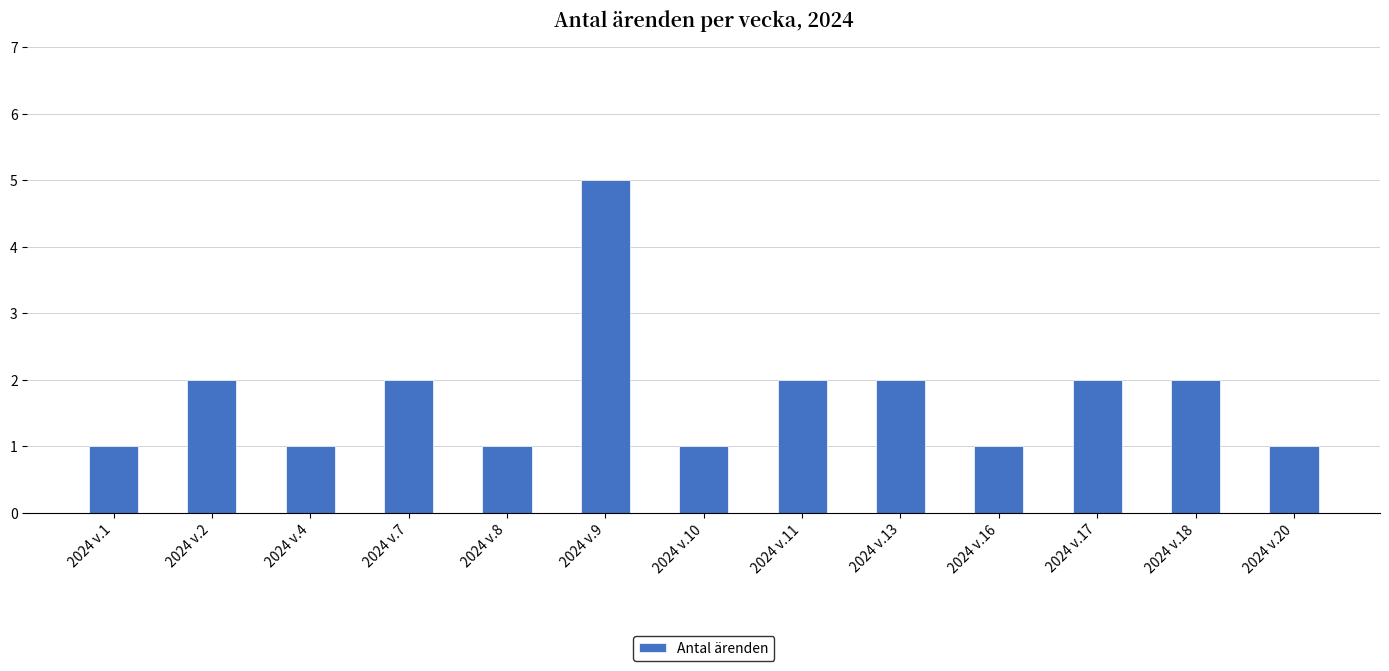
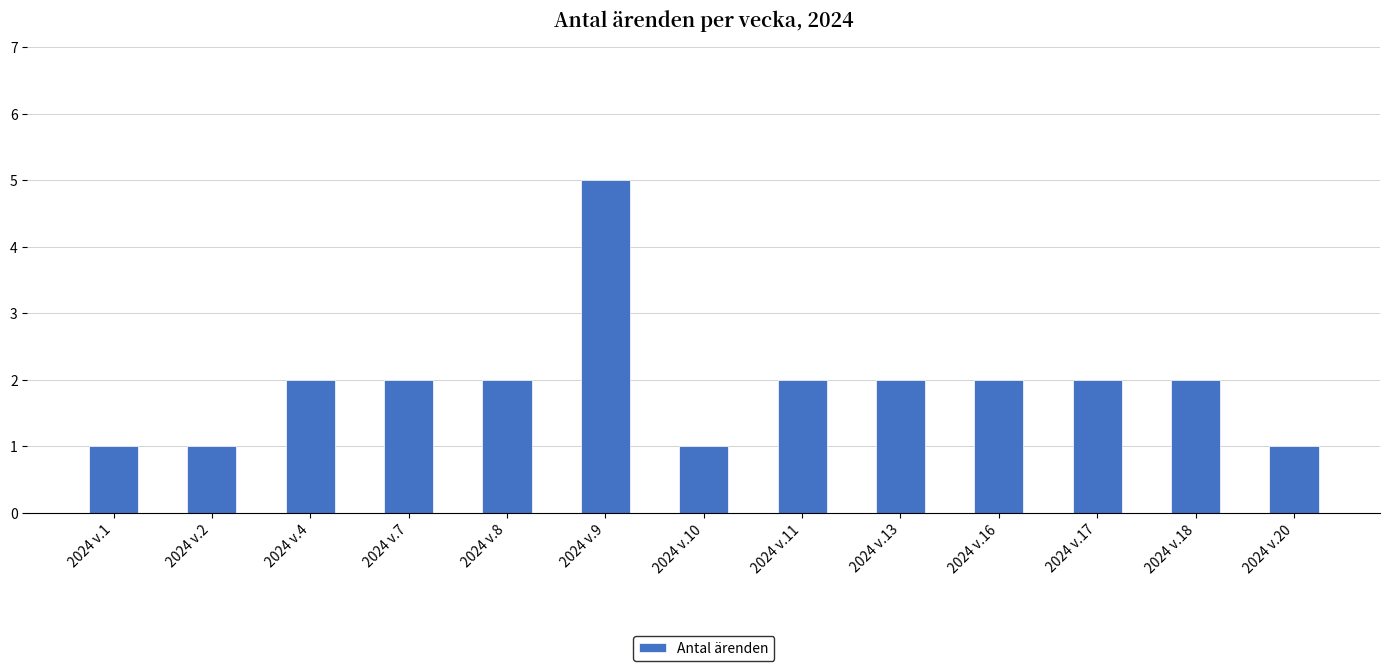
2024 v.2: 2 -> 1
2024 v.4: 1 -> 2
2024 v.8: 1 -> 2
2024 v.16: 1 -> 2
